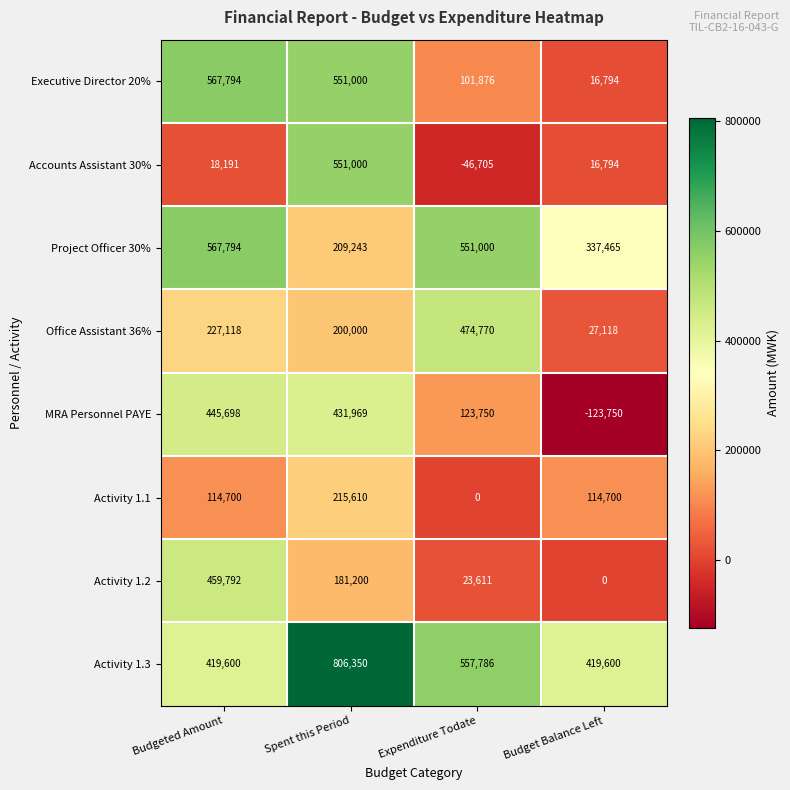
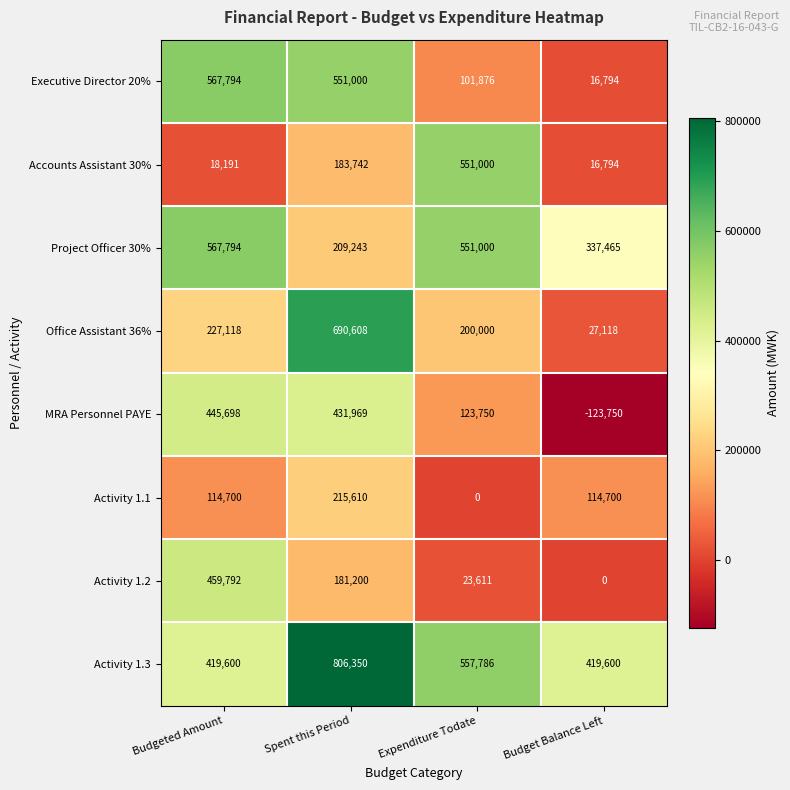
Accounts Assistant 30%, Spent this Period: 551,000 -> 183,742
Accounts Assistant 30%, Expenditure Todate: -46,705 -> 551,000
Office Assistant 36%, Spent this Period: 200,000 -> 690,608
Office Assistant 36%, Expenditure Todate: 474,770 -> 200,000
